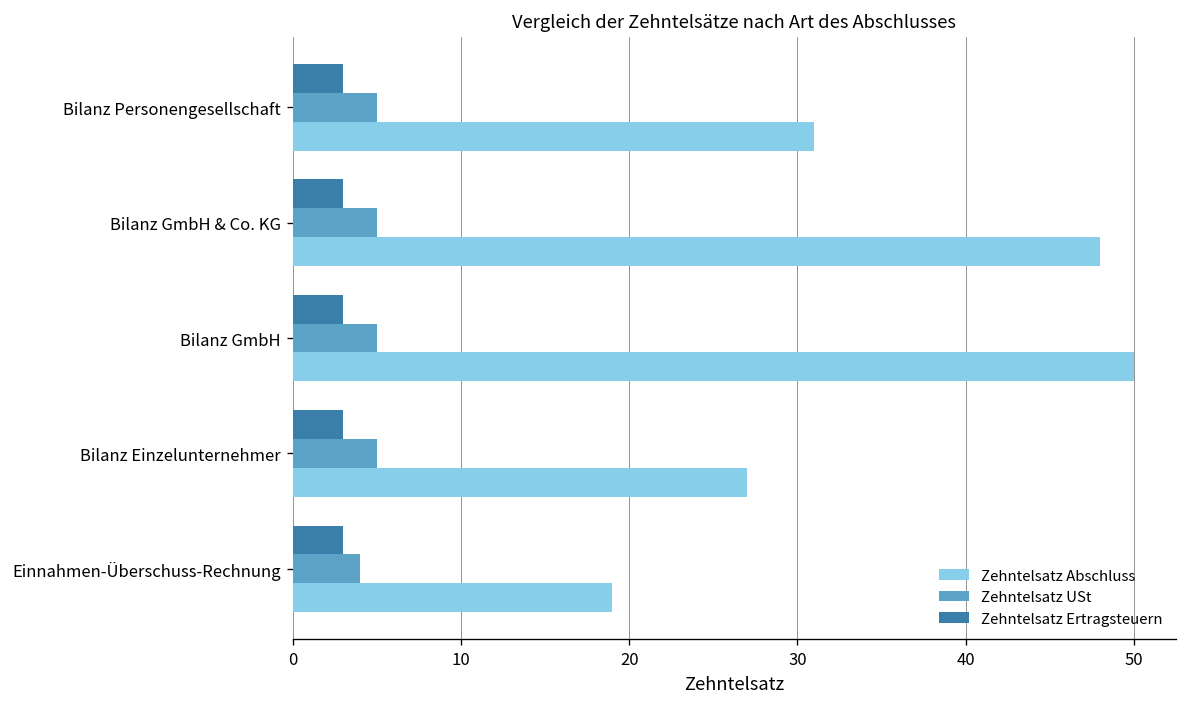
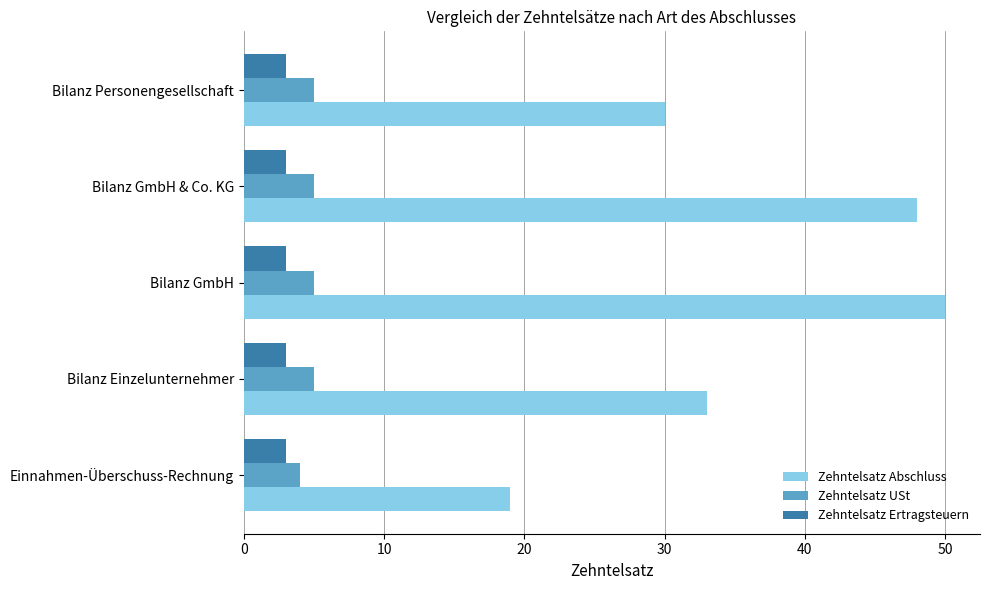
Zehntelsatz Abschluss, Bilanz Personengesellschaft: 31 -> 30
Zehntelsatz Abschluss, Bilanz Einzelunternehmer: 27 -> 33
